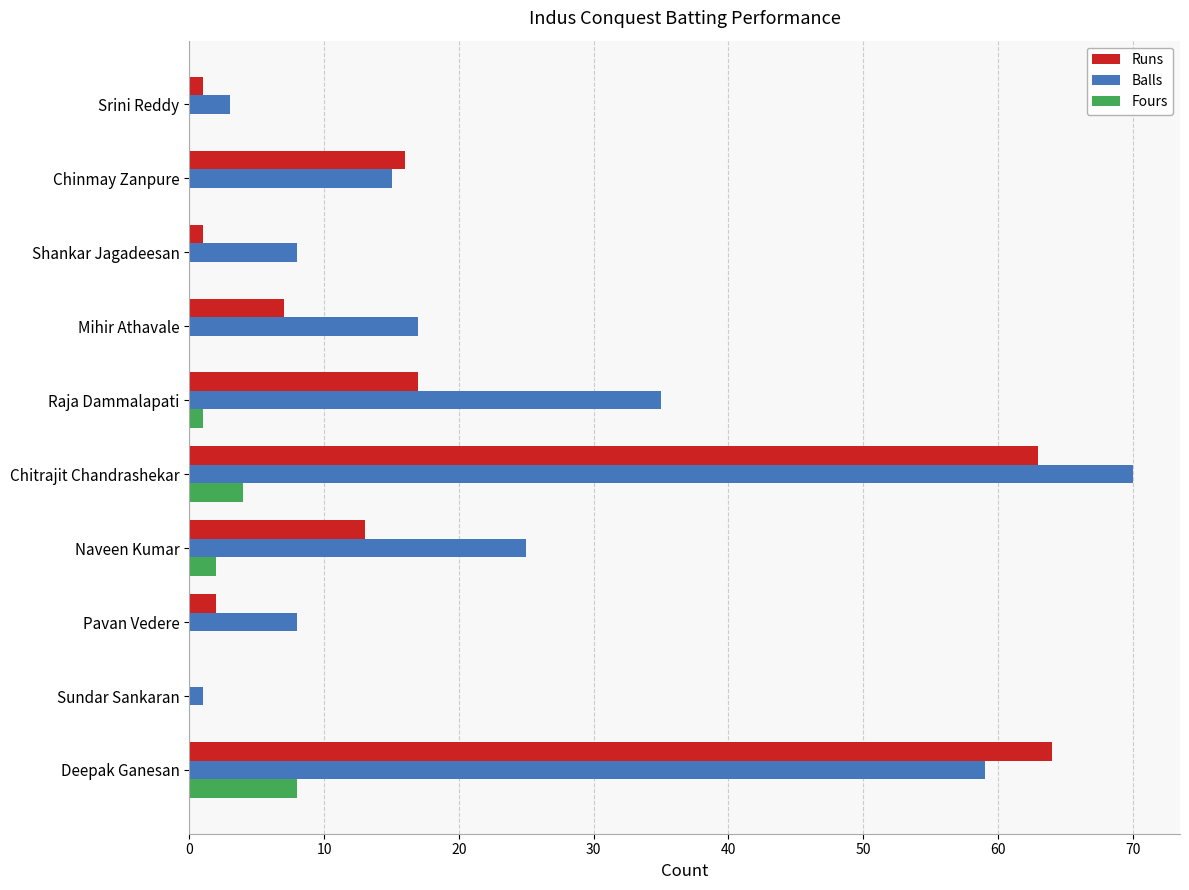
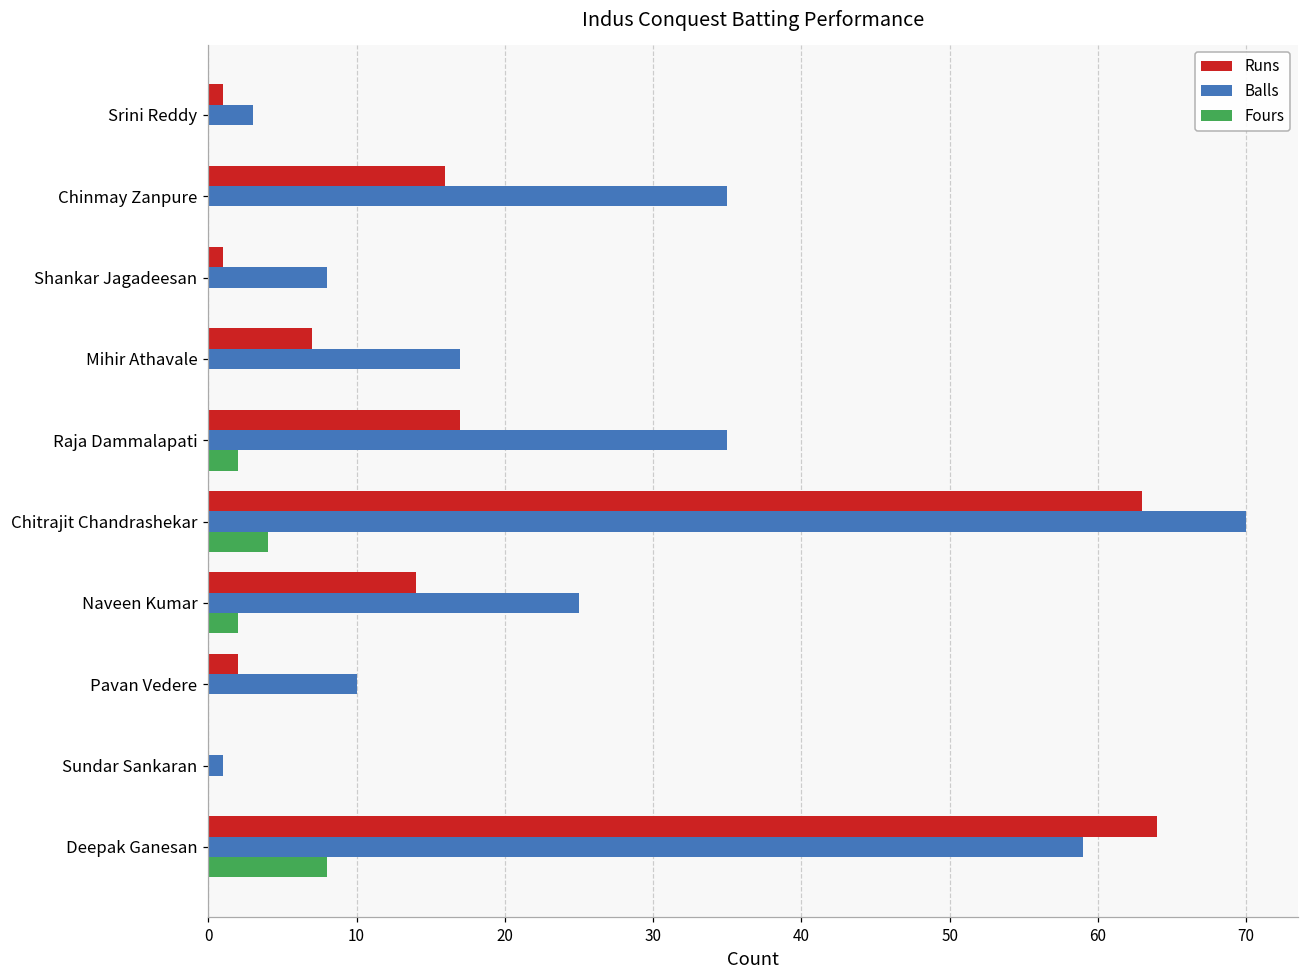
Balls, Chinmay Zanpure: 15 -> 35
Fours, Raja Dammalapati: 1 -> 2
Runs, Naveen Kumar: 13 -> 14
Balls, Pavan Vedere: 8 -> 10
